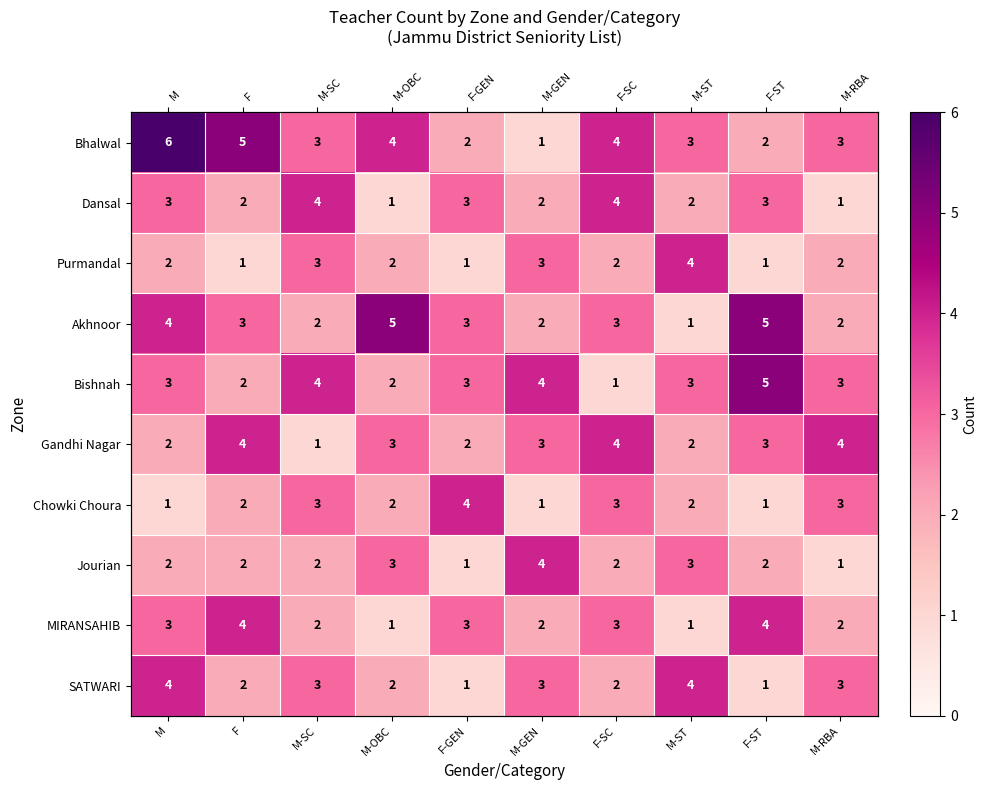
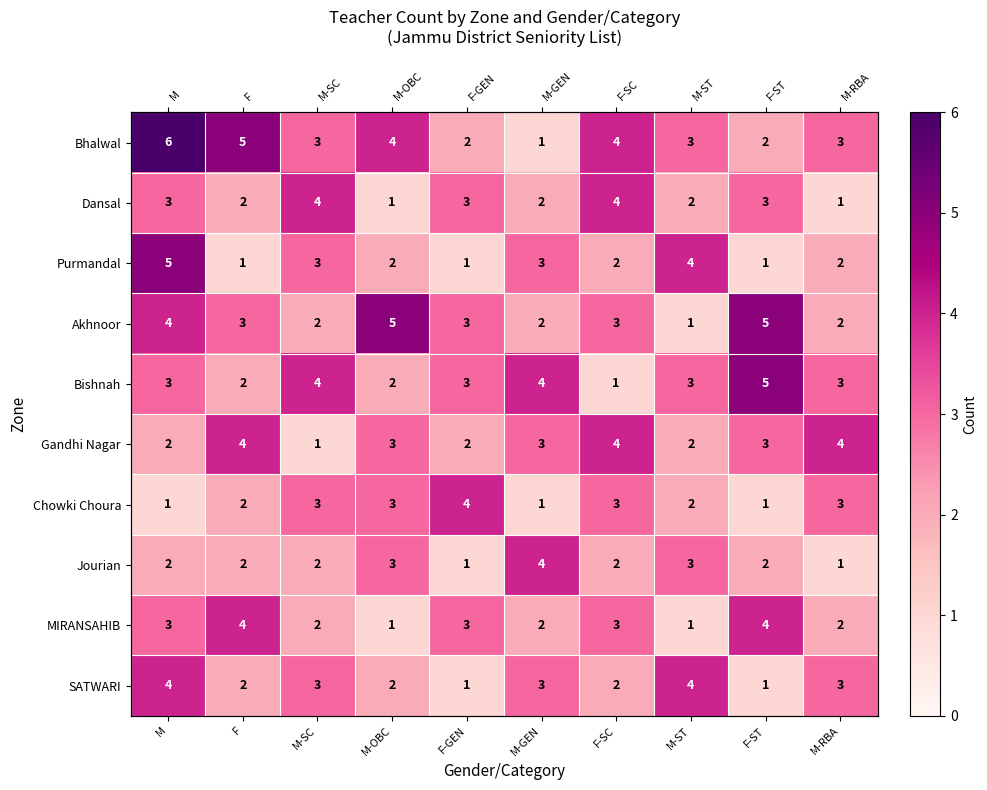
Purmandal, M: 2 -> 5
Chowki Choura, M-OBC: 2 -> 3
